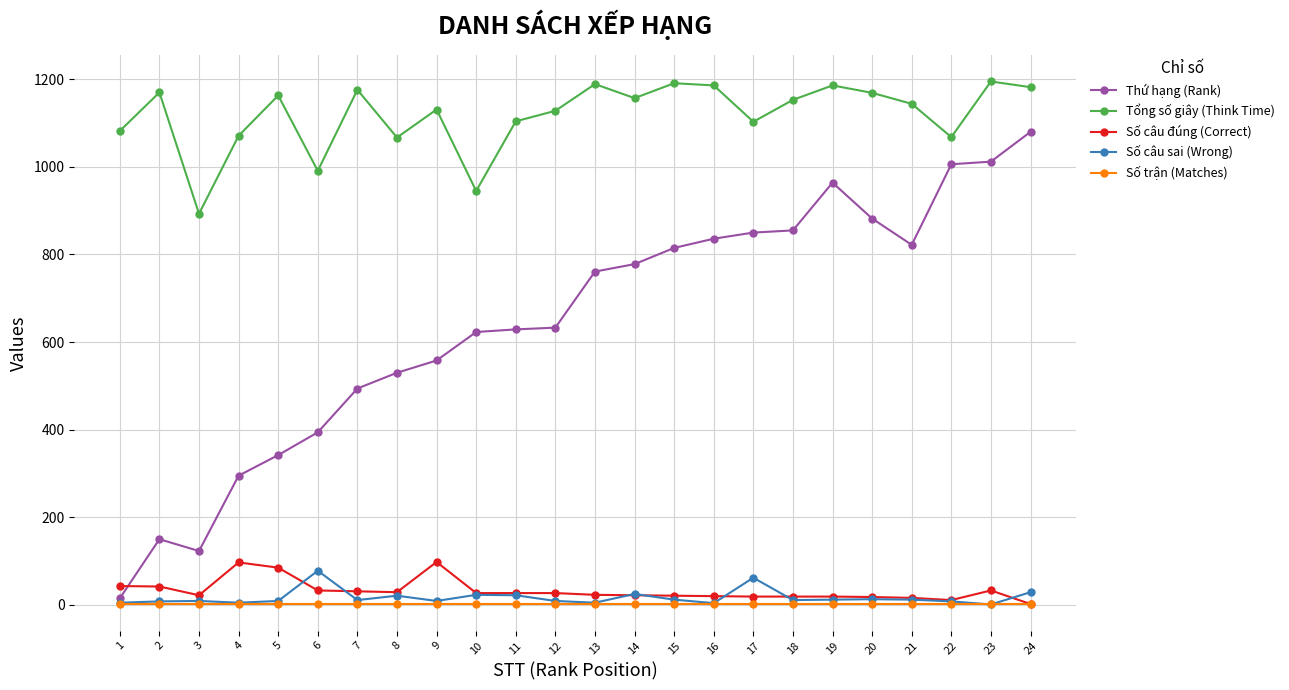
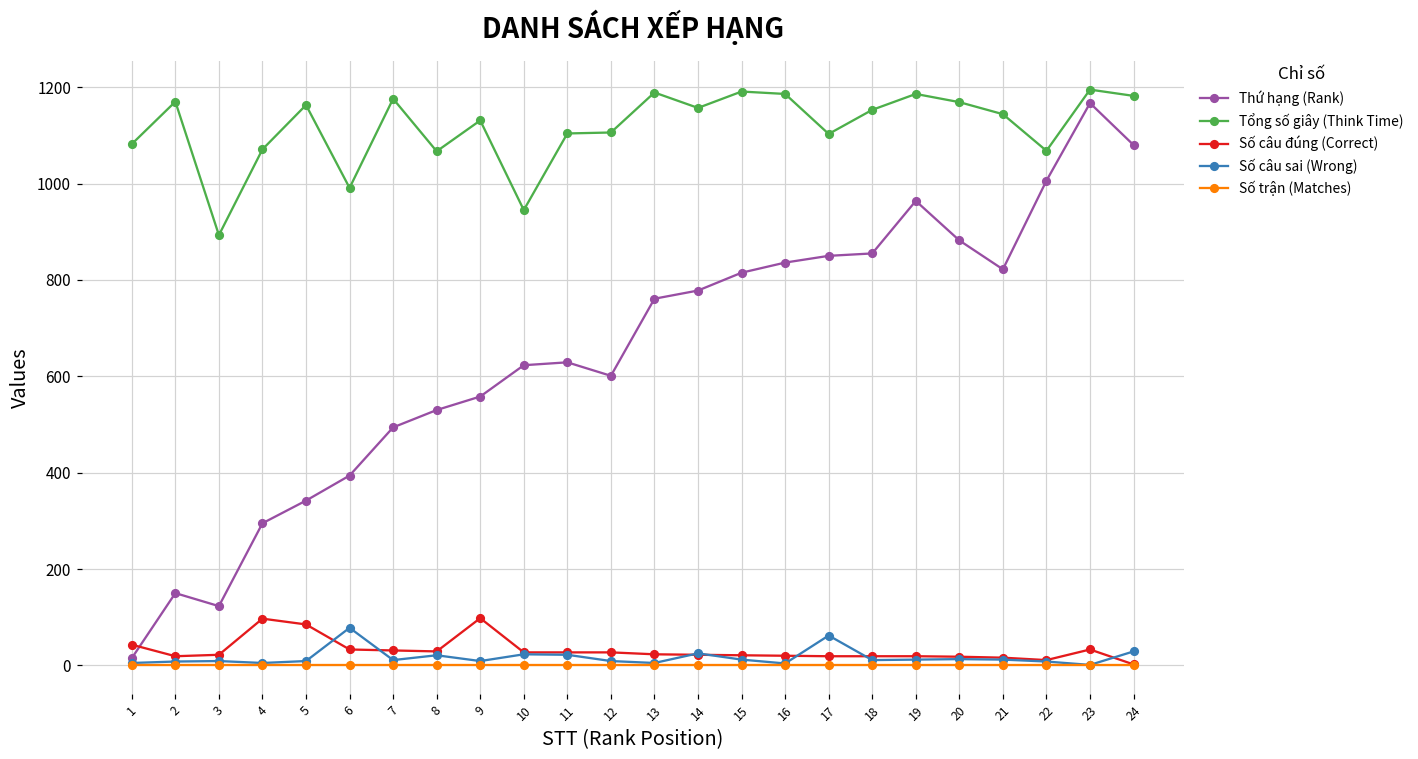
Số câu đúng (Correct), 2: 40 -> 20
Thứ hạng (Rank), 12: 630 -> 600
Tổng số giây (Think Time), 12: 1130 -> 1110
Thứ hạng (Rank), 23: 1010 -> 1170
